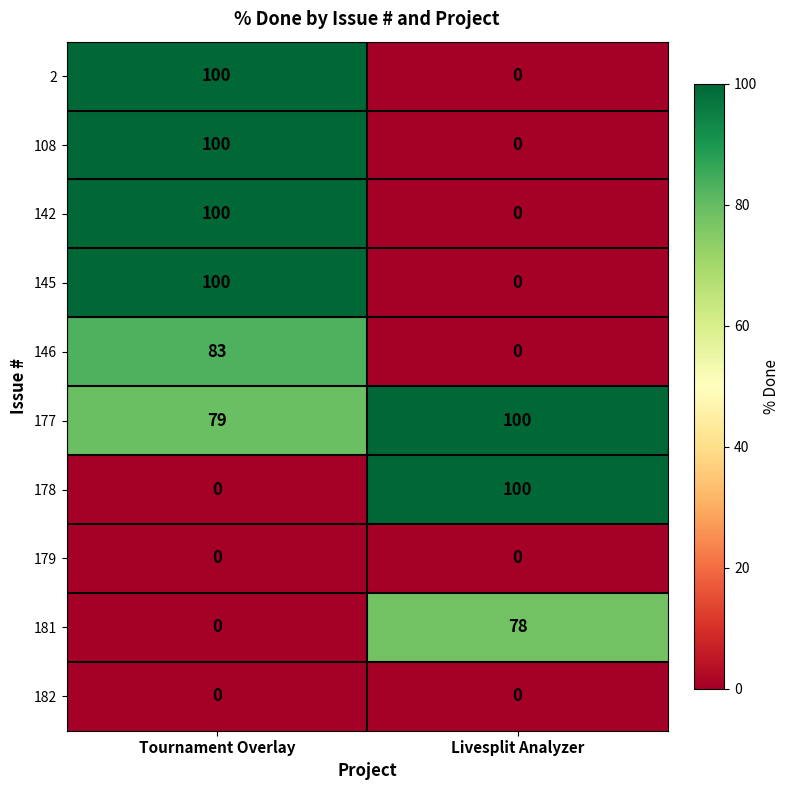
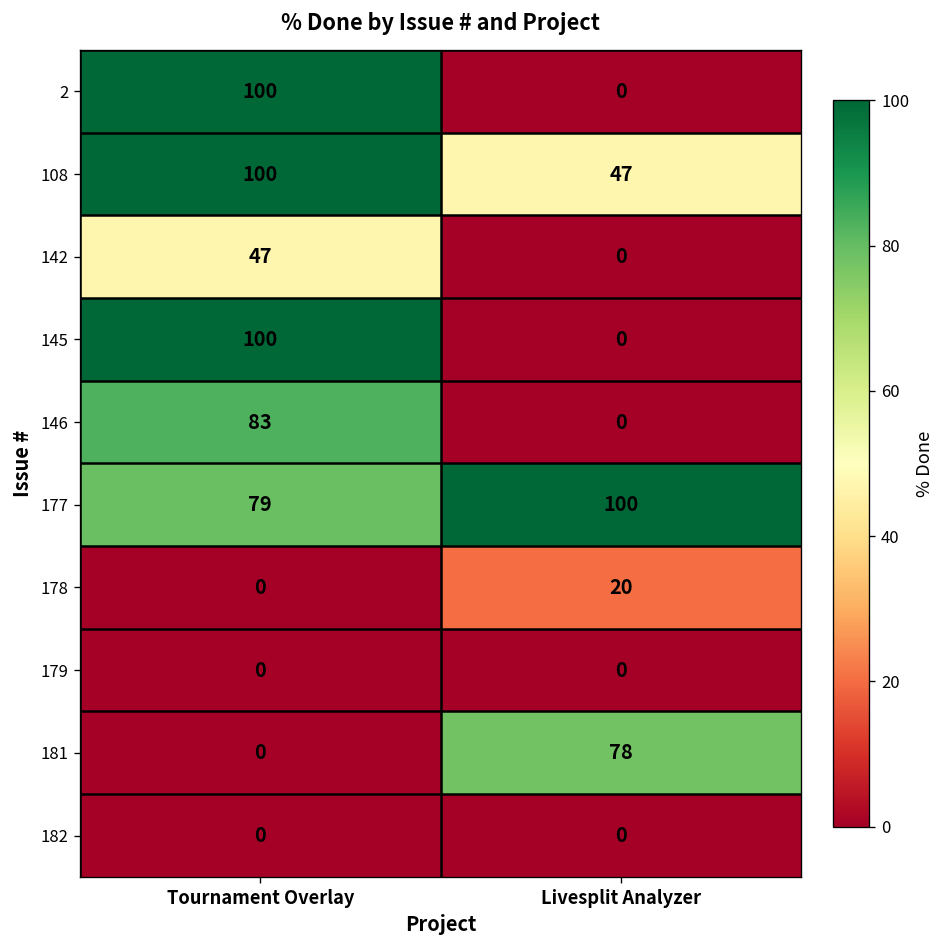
108, Livesplit Analyzer: 0 -> 47
142, Tournament Overlay: 100 -> 47
178, Livesplit Analyzer: 100 -> 20
